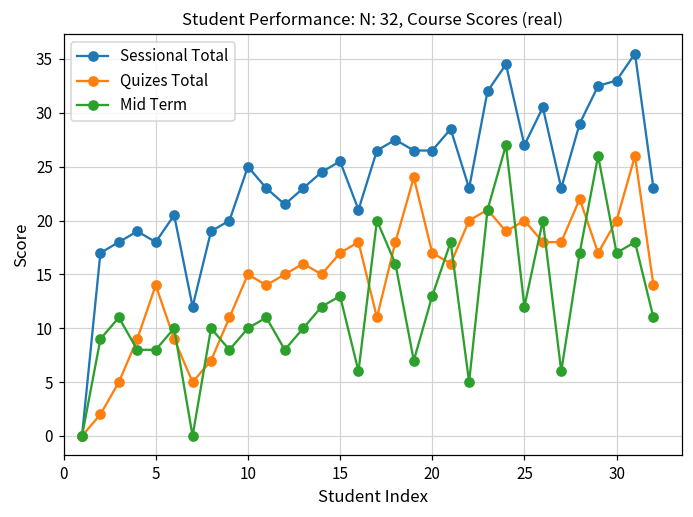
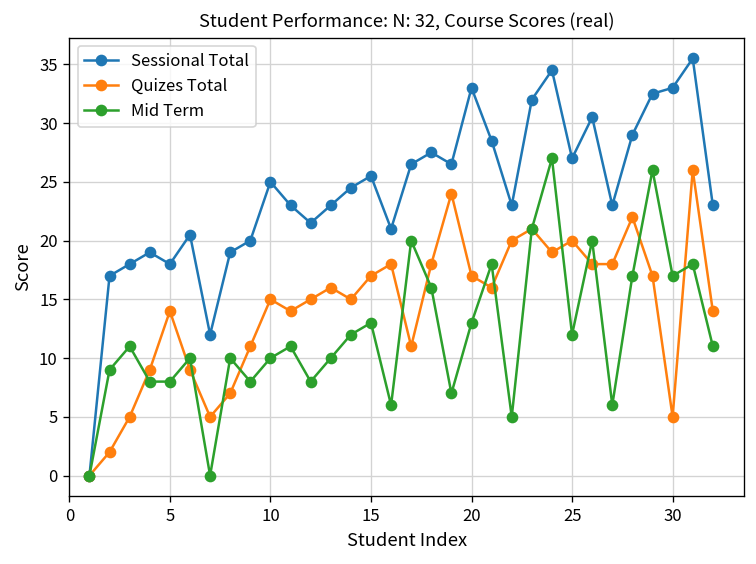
Sessional Total, 20: 27 -> 33
Quizes Total, 30: 20 -> 5
